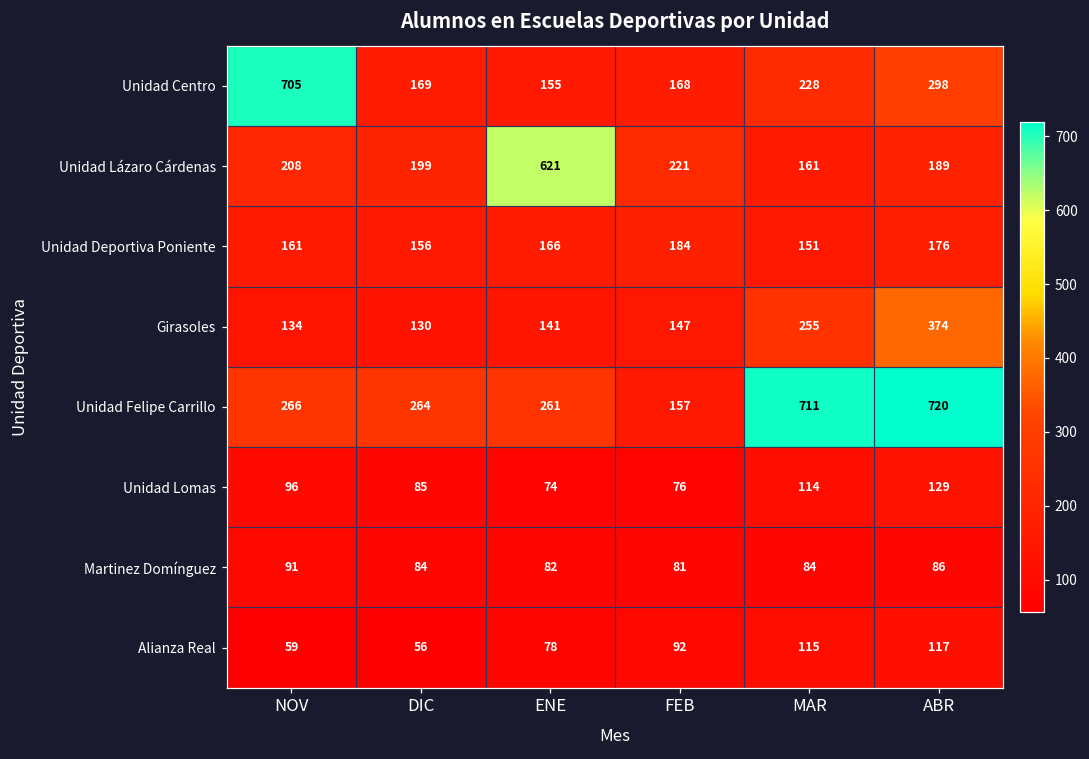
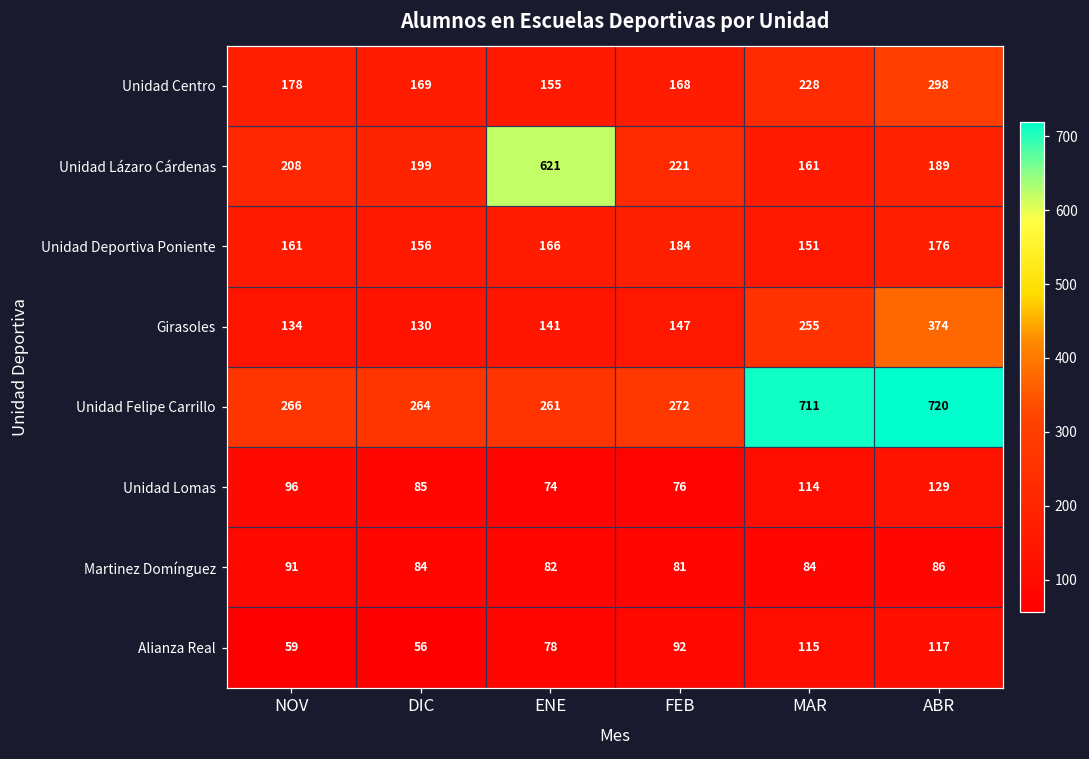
Unidad Centro, NOV: 705 -> 178
Unidad Felipe Carrillo, FEB: 157 -> 272
